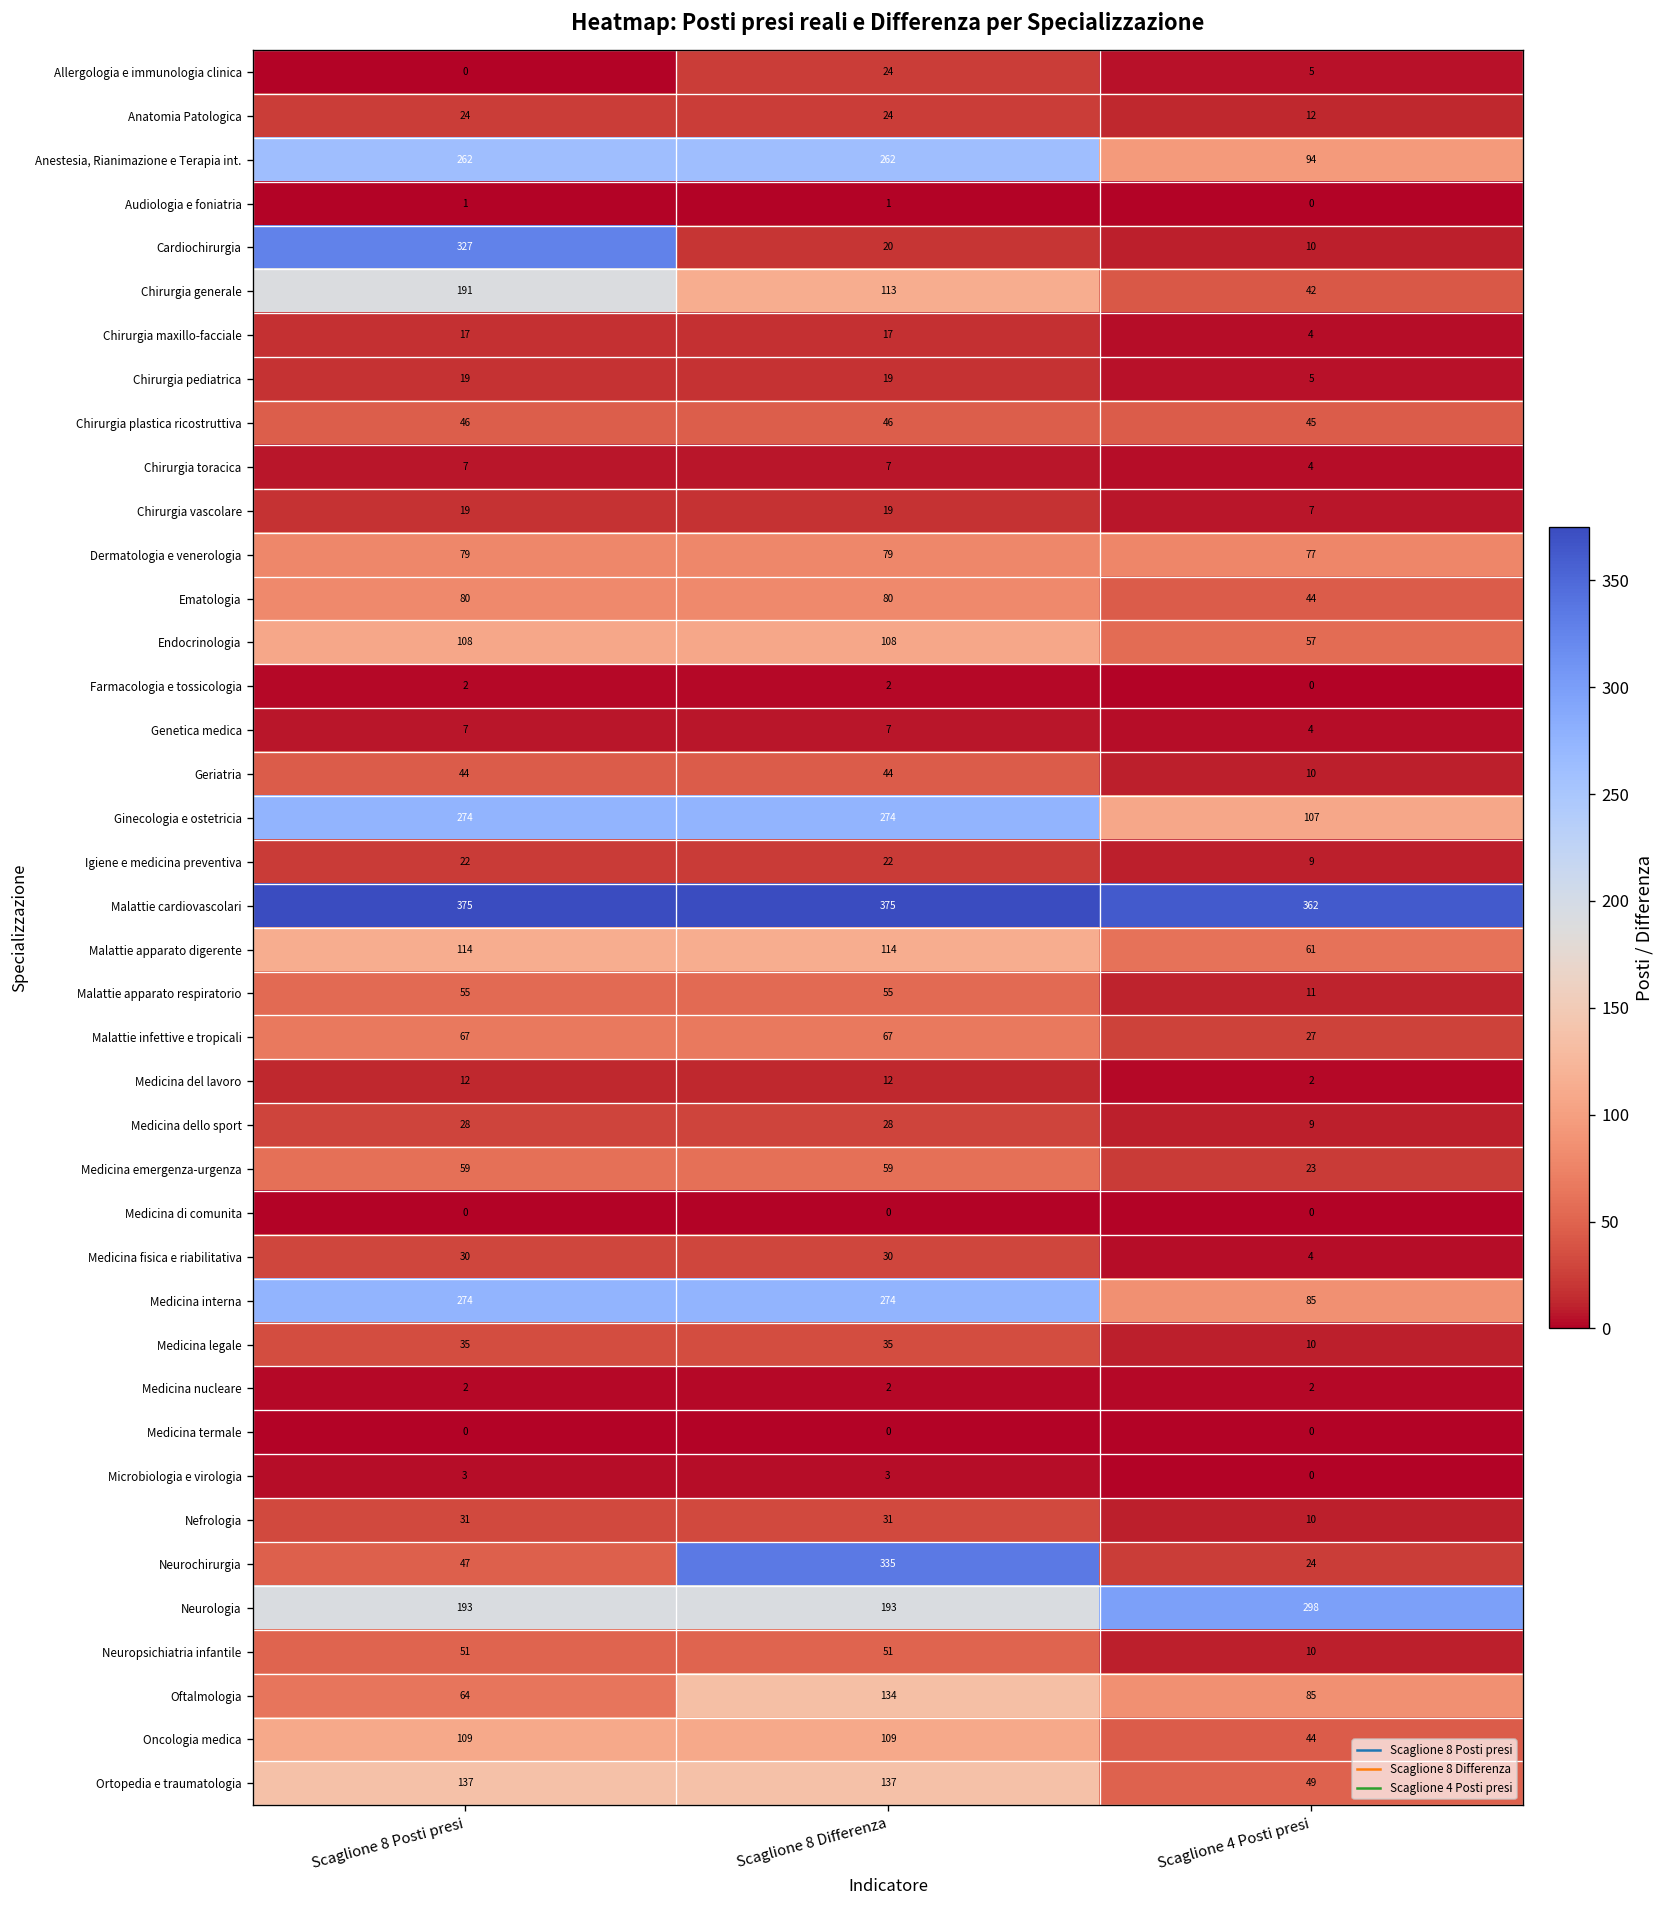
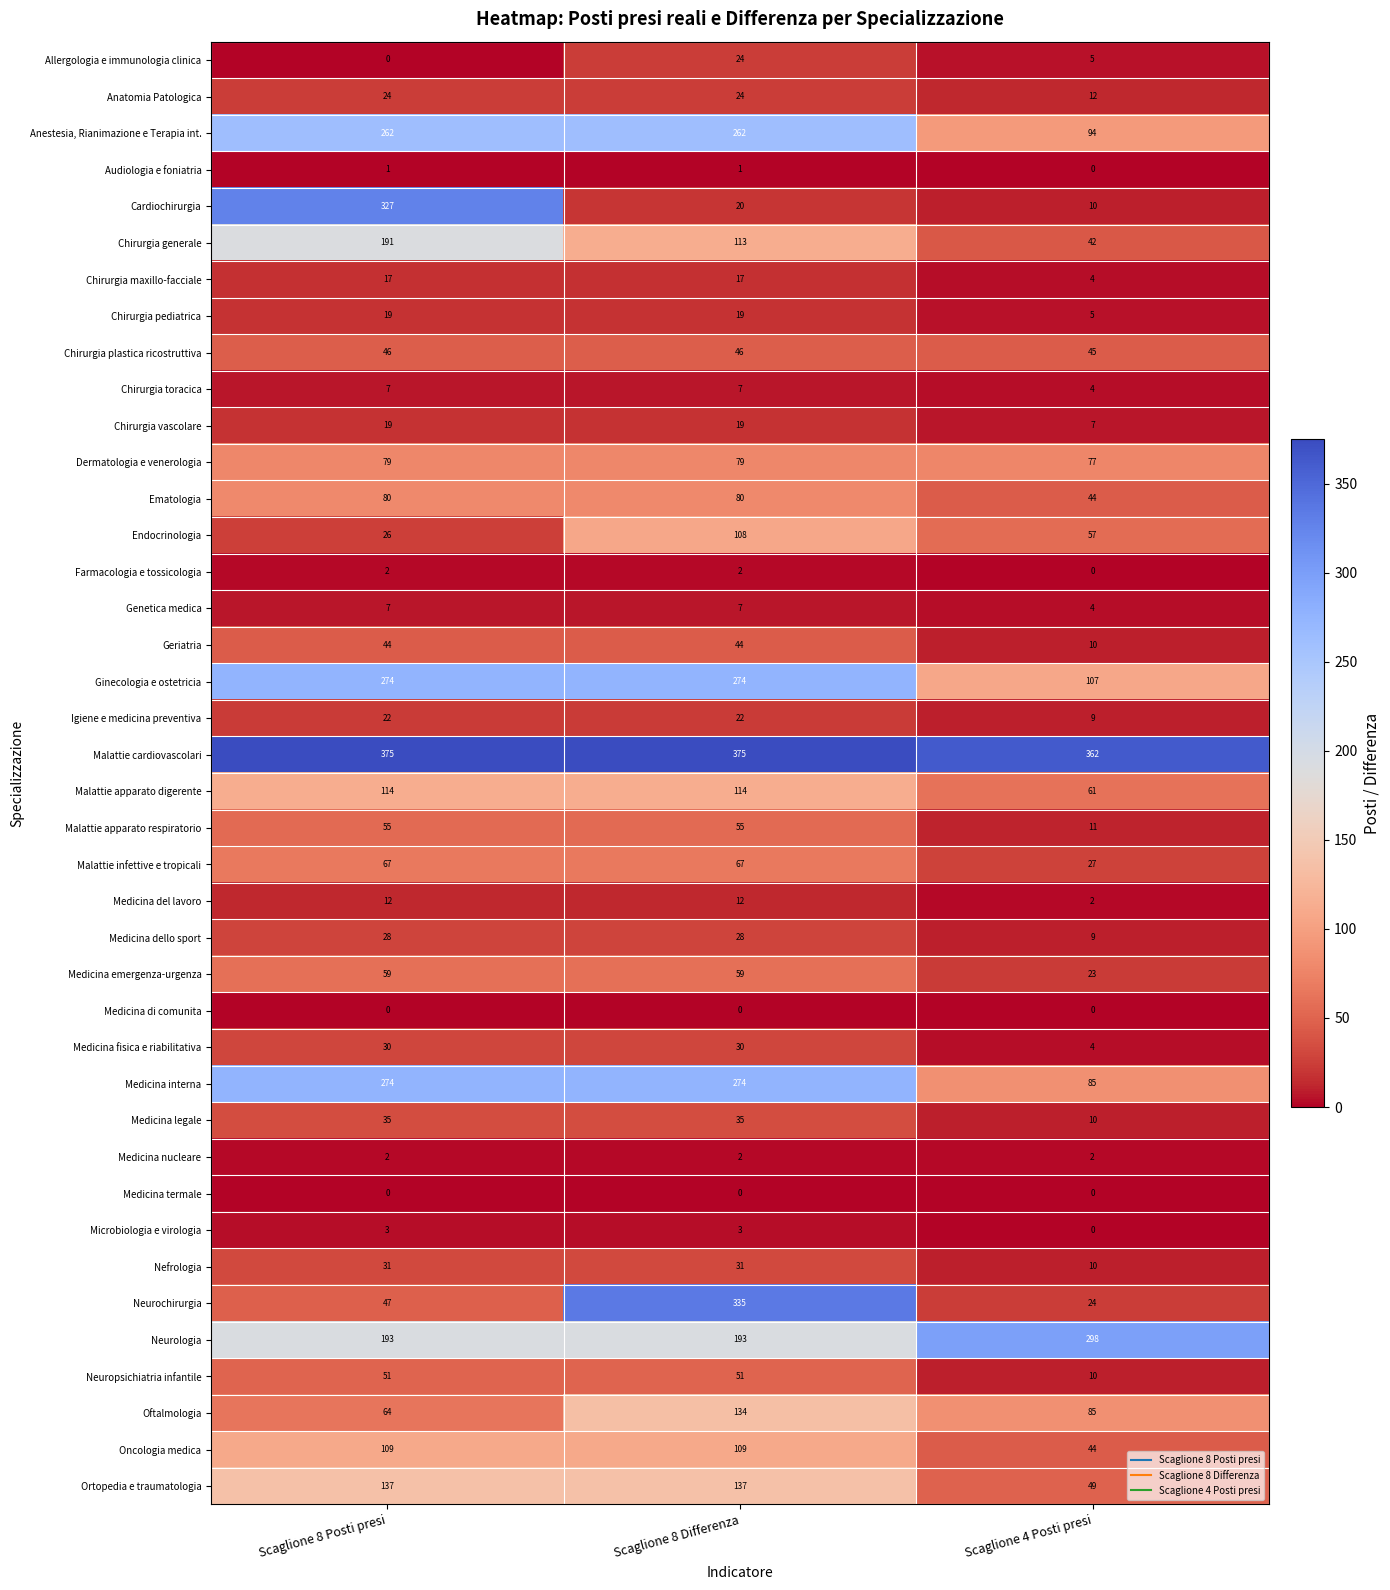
Endocrinologia, Scaglione 8 Posti presi: 108 -> 26
